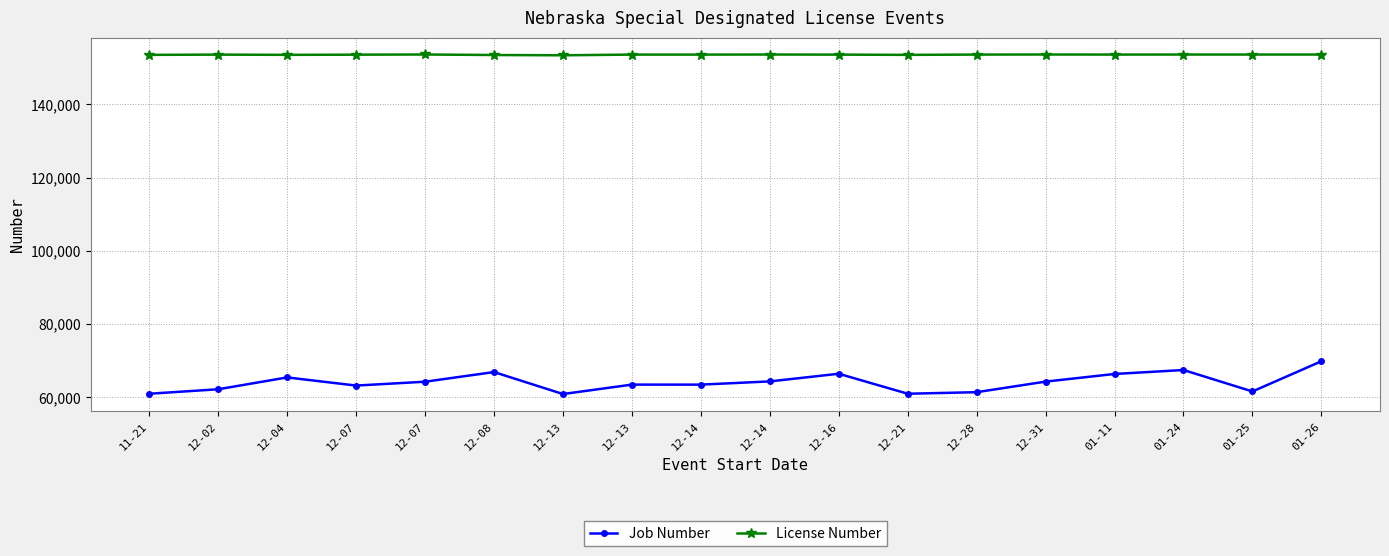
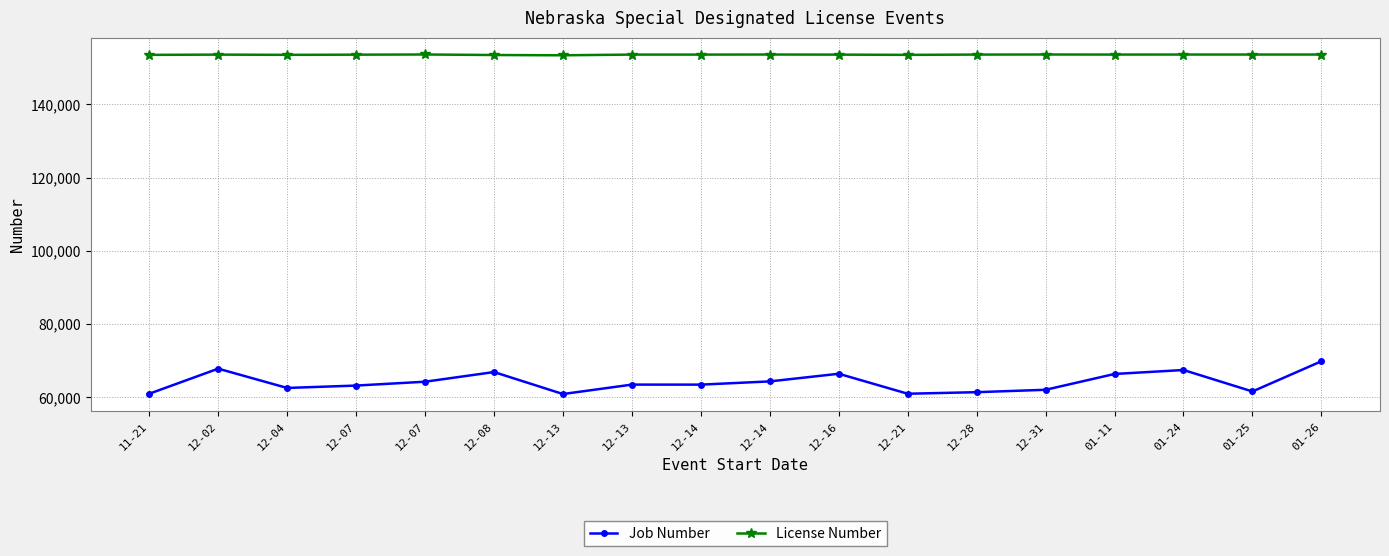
Job Number, 12-02: 62,000 -> 68,000
Job Number, 12-04: 65,000 -> 62,000
Job Number, 12-31: 64,000 -> 62,000
